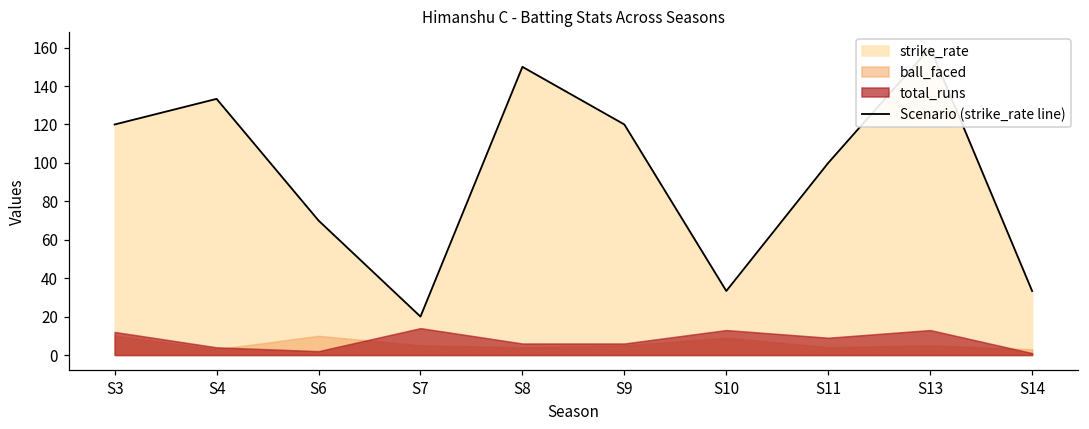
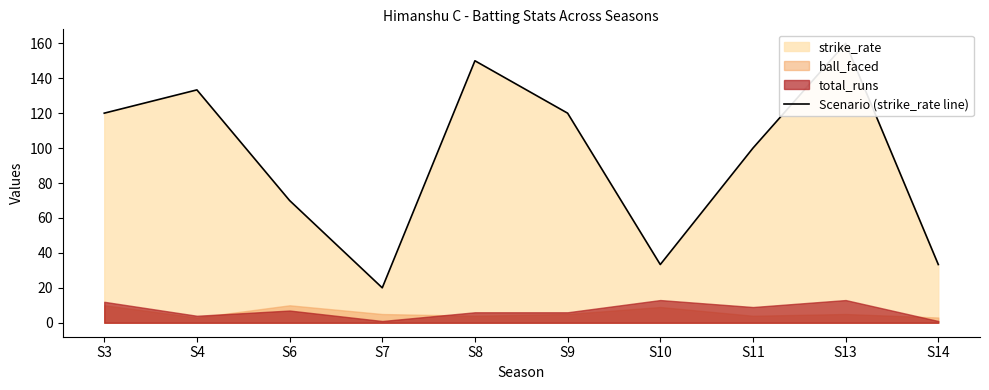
total_runs, S6: 2 -> 7
total_runs, S7: 14 -> 1
